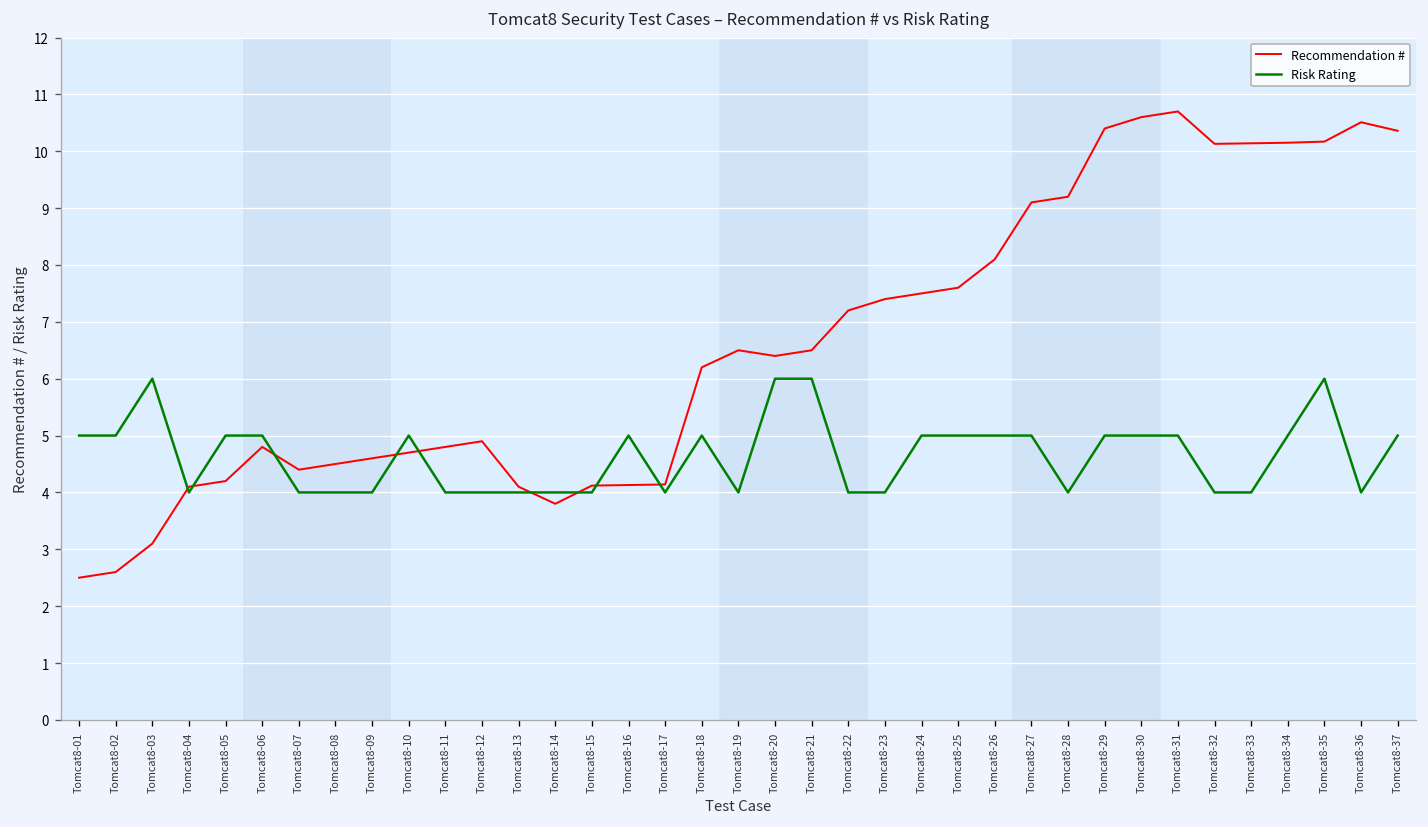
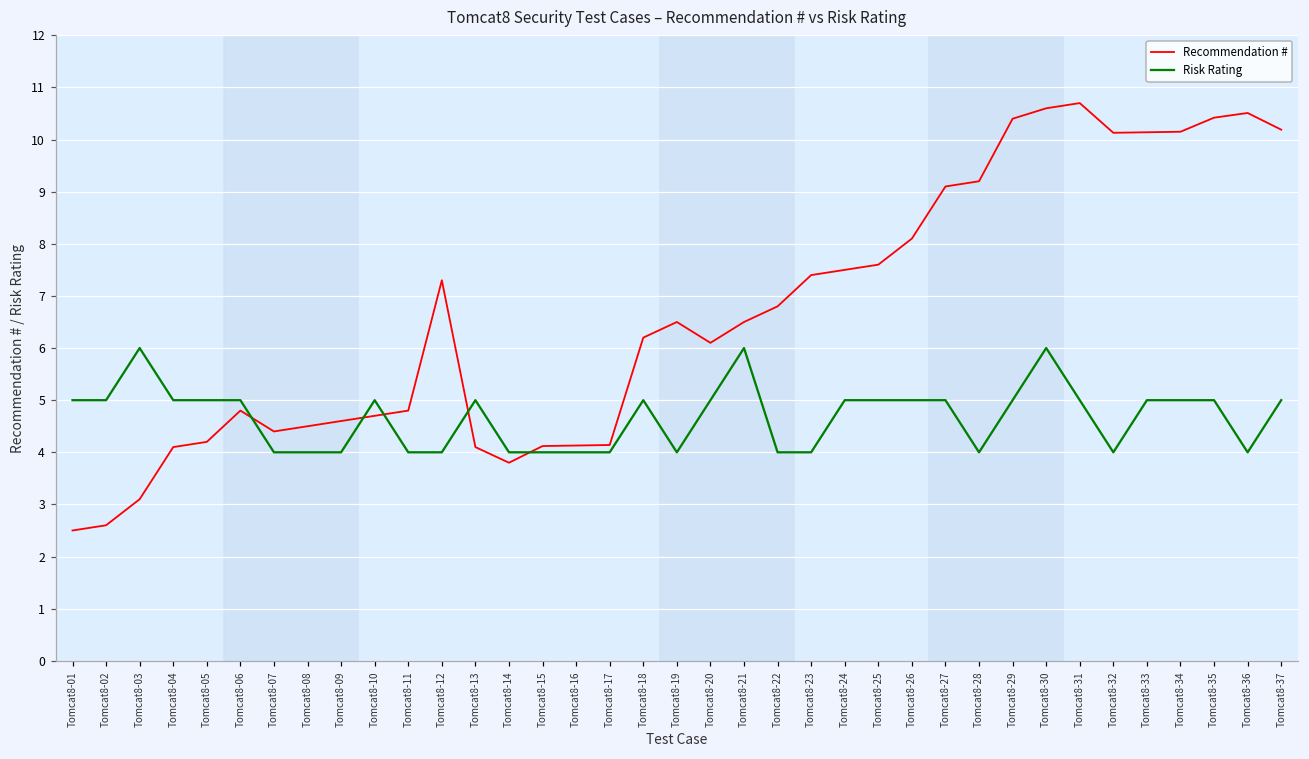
Risk Rating, Tomcat8-04: 4 -> 5
Recommendation #, Tomcat8-12: 4.9 -> 7.3
Risk Rating, Tomcat8-13: 4 -> 5
Risk Rating, Tomcat8-16: 5 -> 4
Recommendation #, Tomcat8-20: 6.4 -> 6.1
Risk Rating, Tomcat8-20: 6 -> 5
Recommendation #, Tomcat8-22: 7.2 -> 6.8
Risk Rating, Tomcat8-30: 5 -> 6
Risk Rating, Tomcat8-33: 4 -> 5
Recommendation #, Tomcat8-35: 10.2 -> 10.4
Risk Rating, Tomcat8-35: 6 -> 5
Recommendation #, Tomcat8-37: 10.4 -> 10.2
